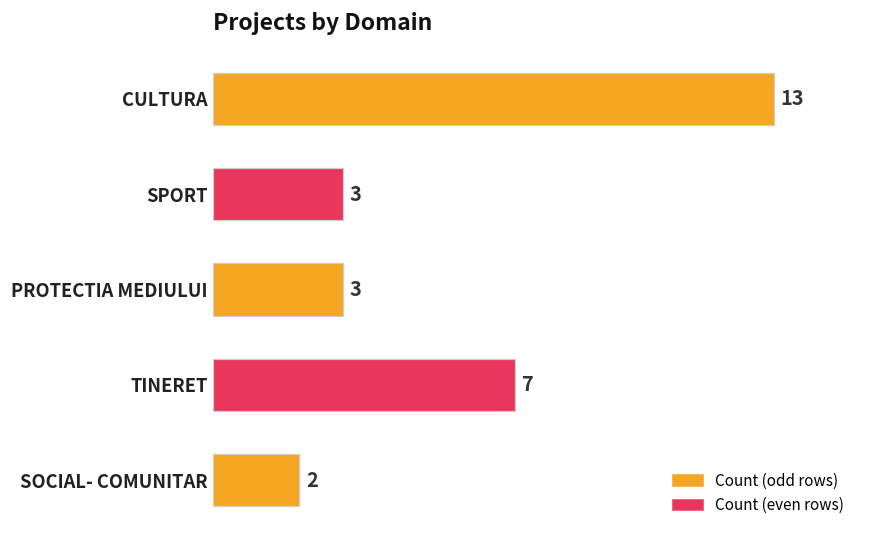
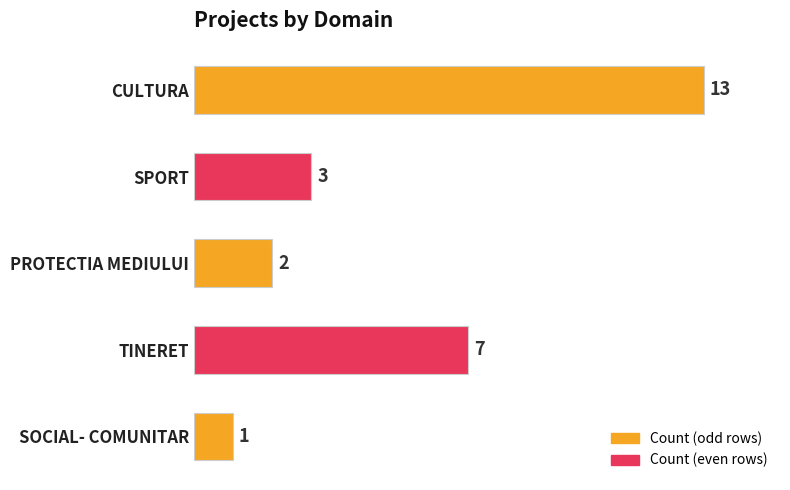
PROTECTIA MEDIULUI: 3 -> 2
SOCIAL- COMUNITAR: 2 -> 1
